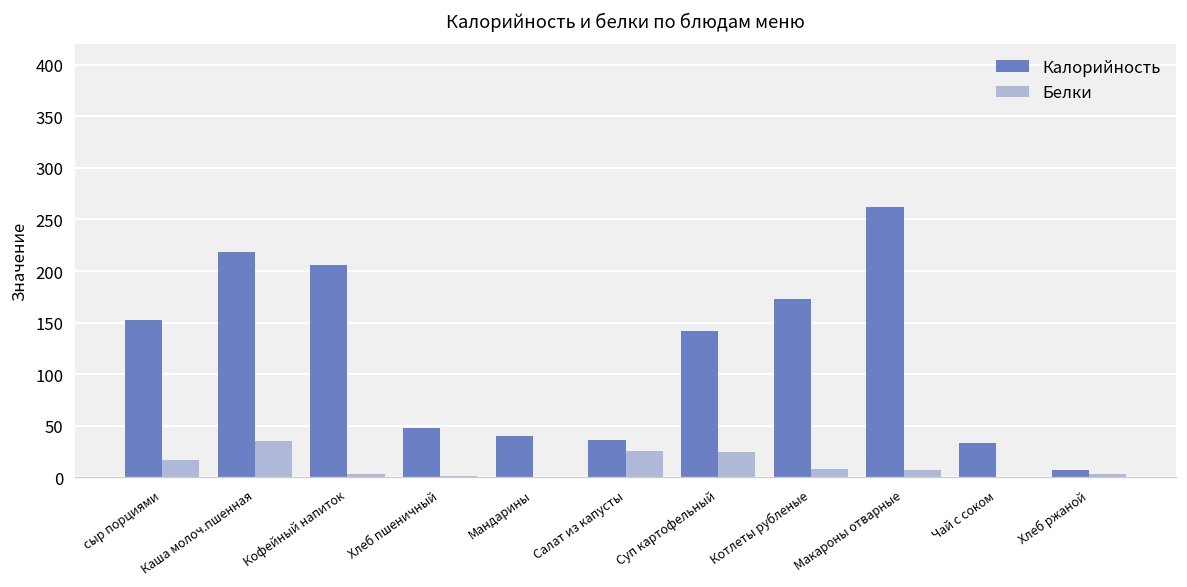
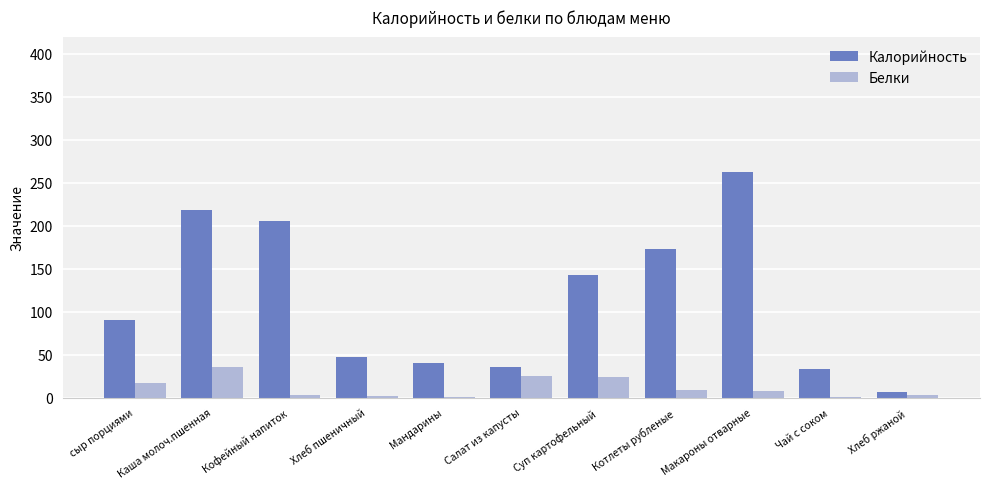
Калорийность, сыр порциями: 150 -> 90
